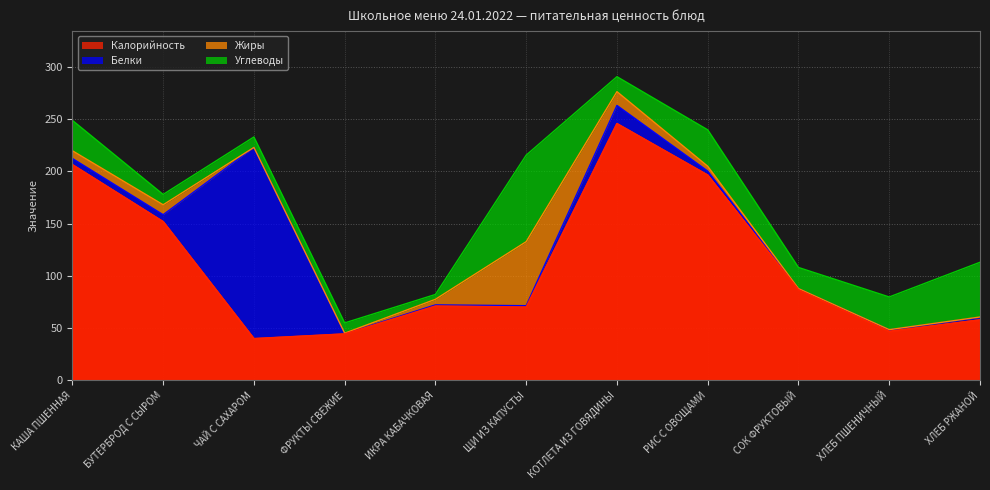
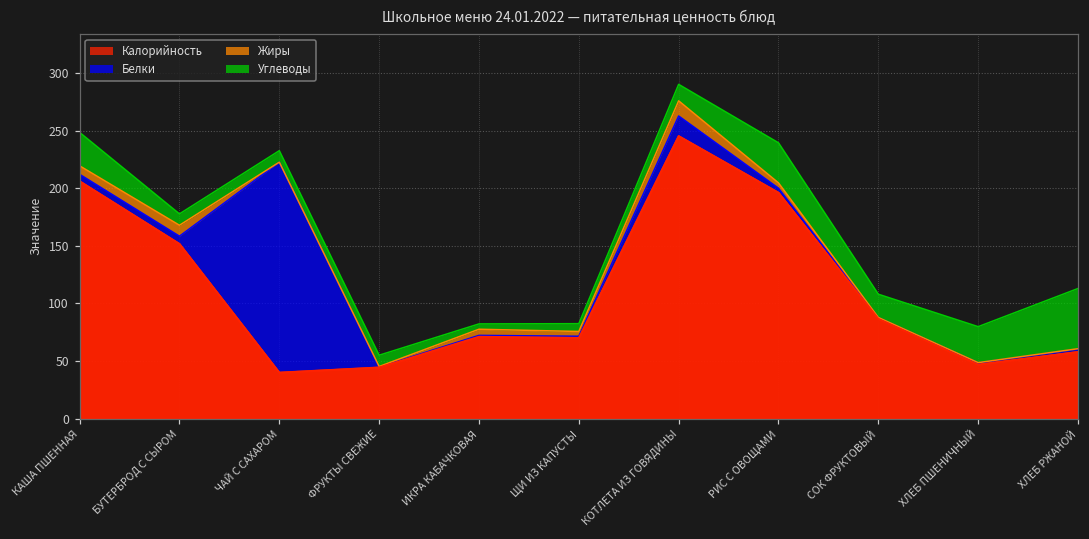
Жиры, ЩИ ИЗ КАПУСТЫ: 61 -> 4
Углеводы, ЩИ ИЗ КАПУСТЫ: 83 -> 7
